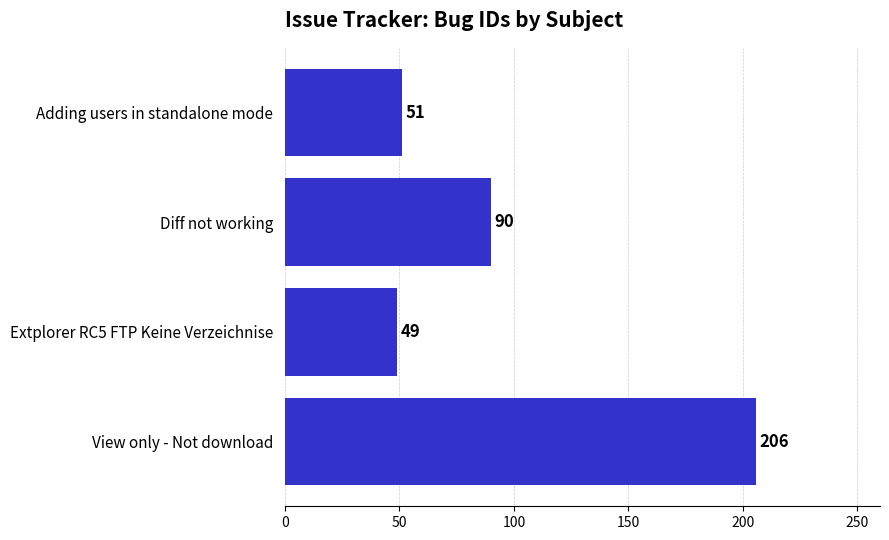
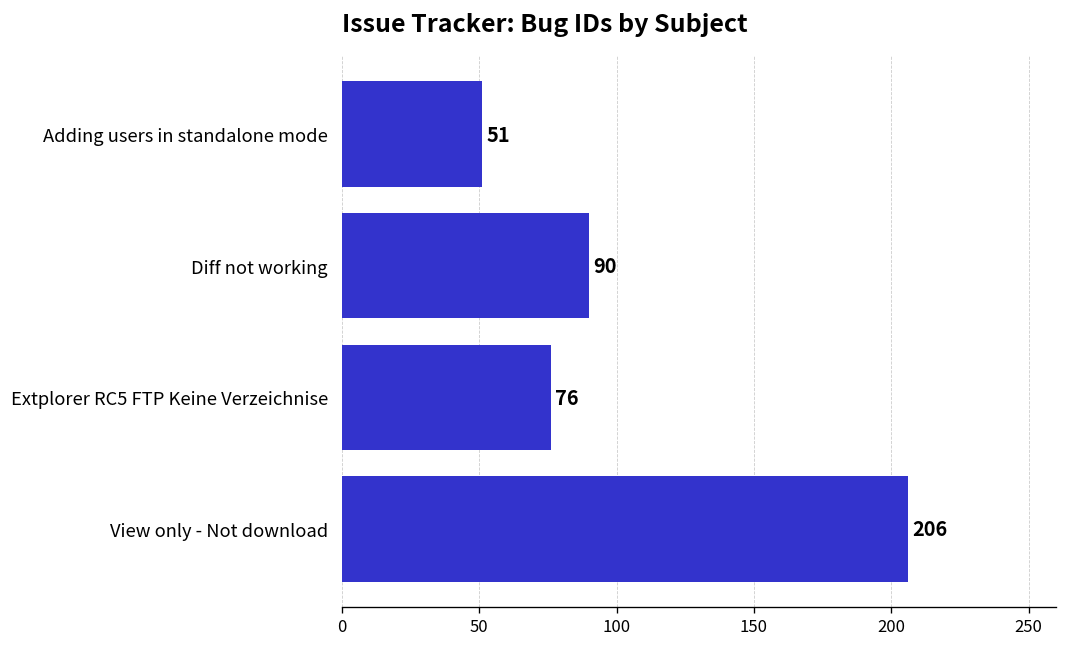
Extplorer RC5 FTP Keine Verzeichnise: 49 -> 76
